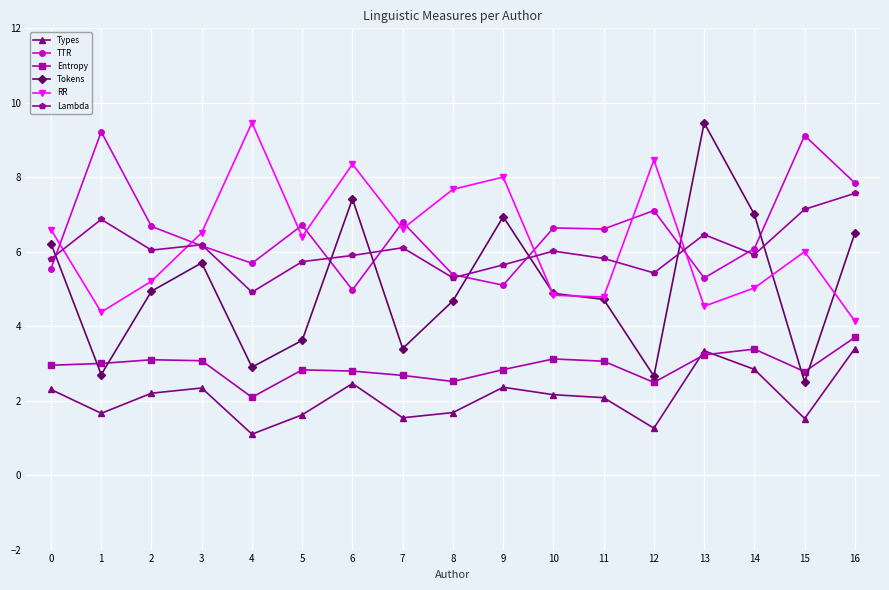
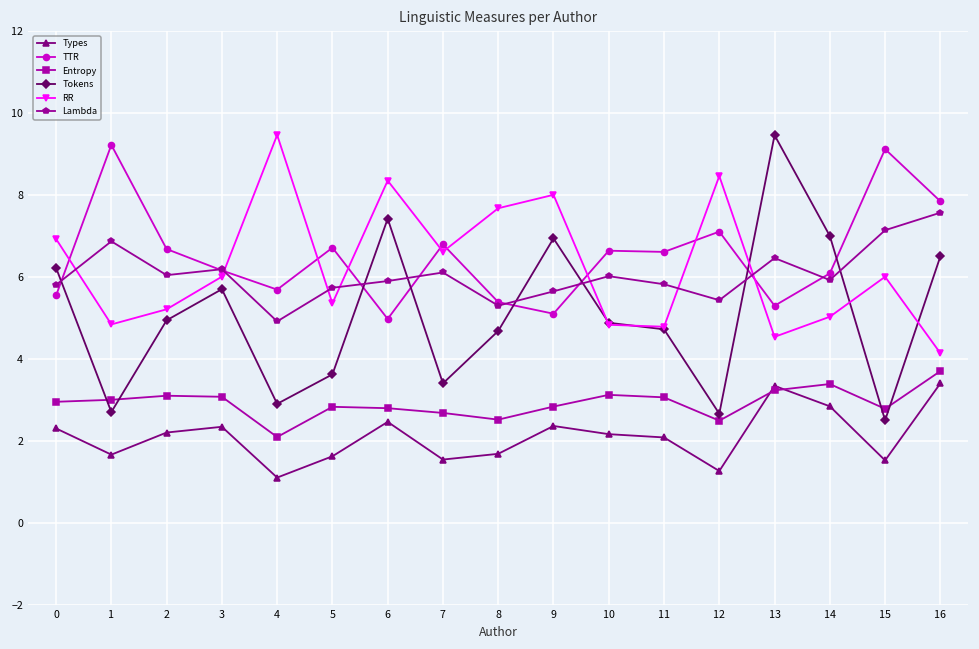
RR, 0: 6.6 -> 6.9
RR, 1: 4.4 -> 4.8
RR, 3: 6.5 -> 6.0
RR, 5: 6.4 -> 5.4
